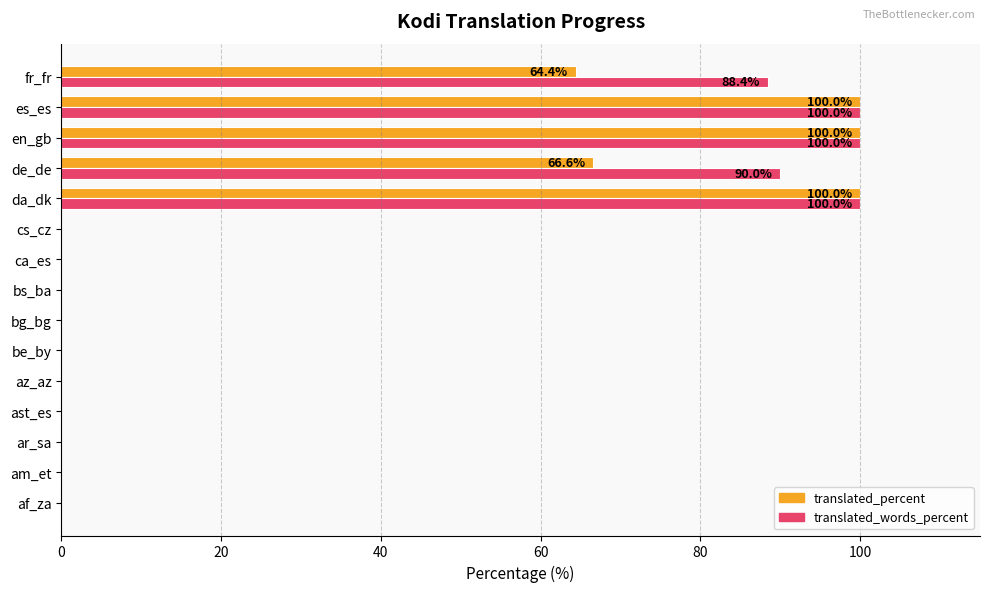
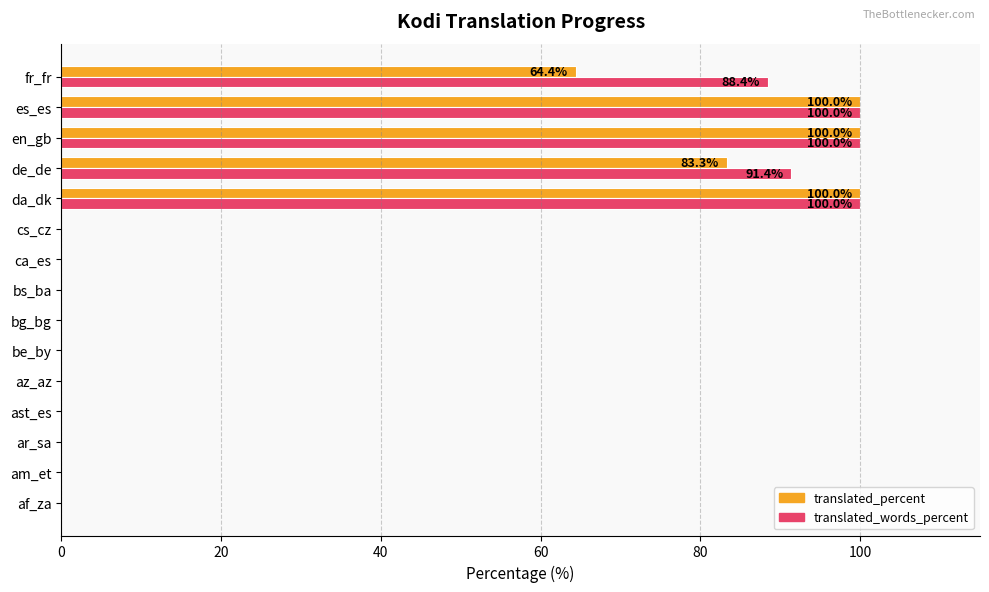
translated_percent, de_de: 66.6% -> 83.3%
translated_words_percent, de_de: 90.0% -> 91.4%
